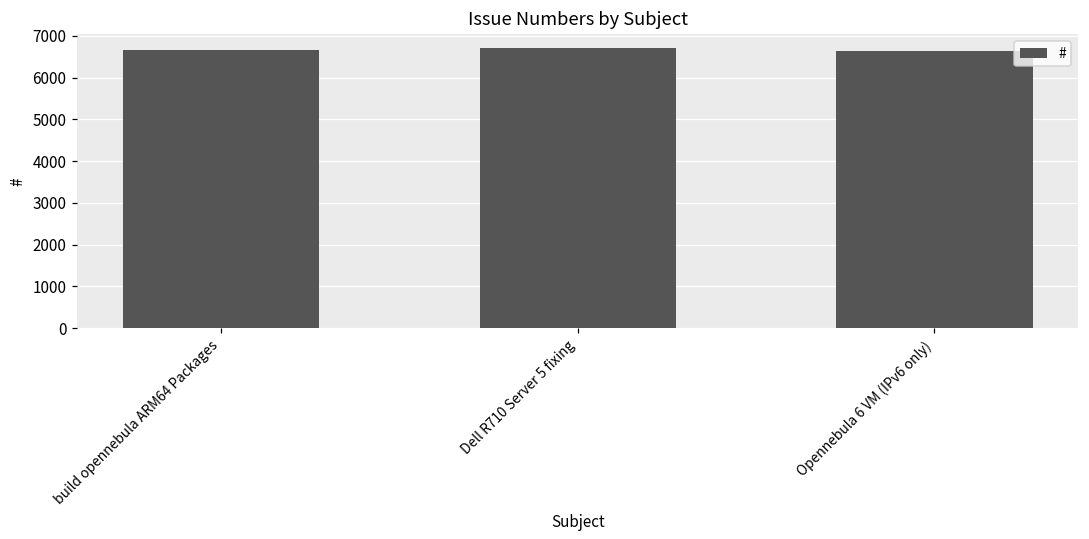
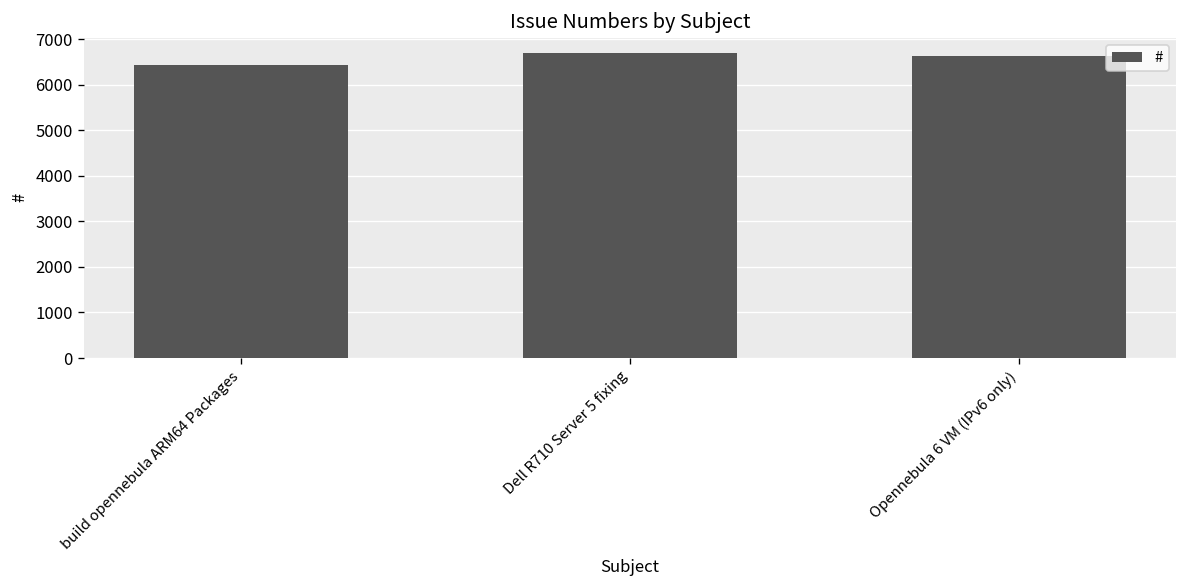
build opennebula ARM64 Packages: 6700 -> 6400
